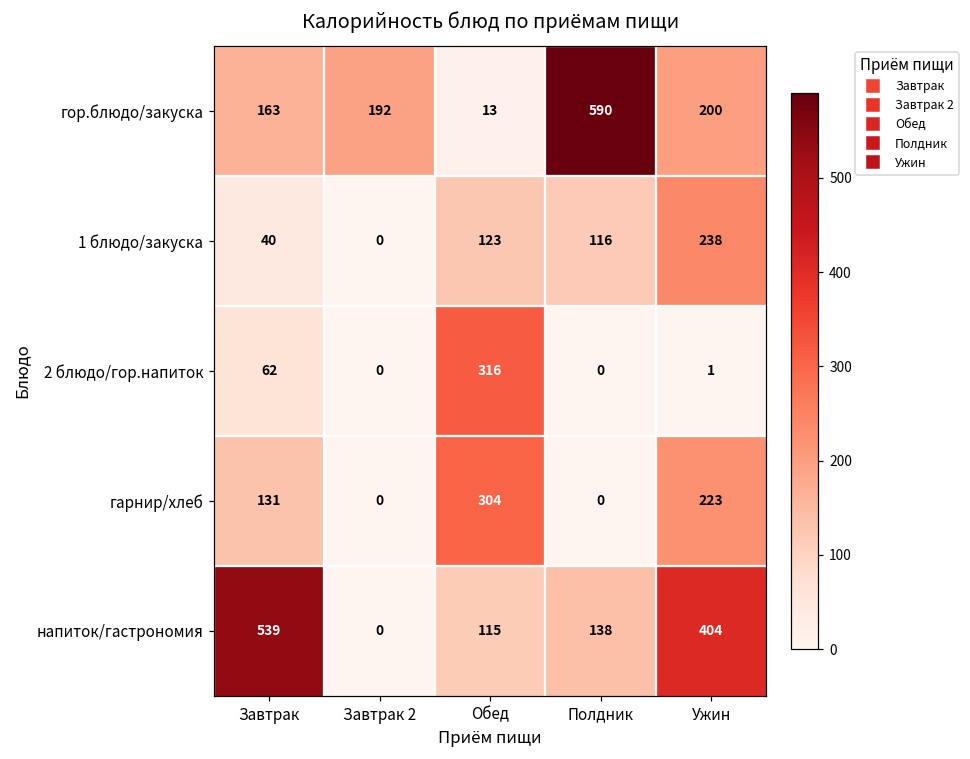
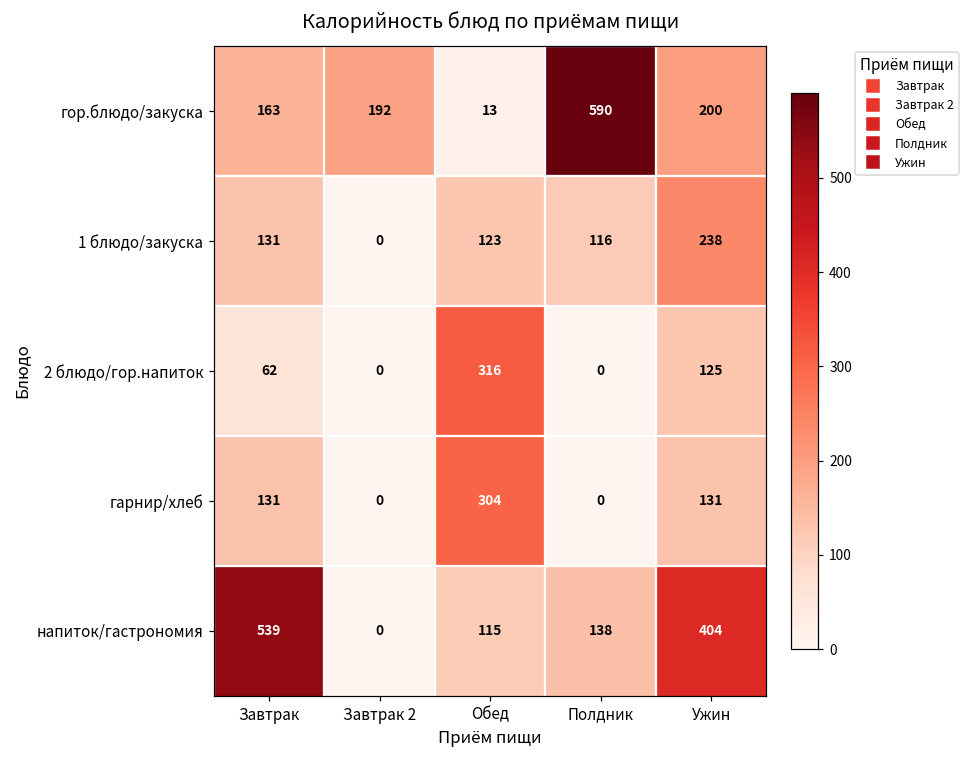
1 блюдо/закуска, Завтрак: 40 -> 131
2 блюдо/гор.напиток, Ужин: 1 -> 125
гарнир/хлеб, Ужин: 223 -> 131
